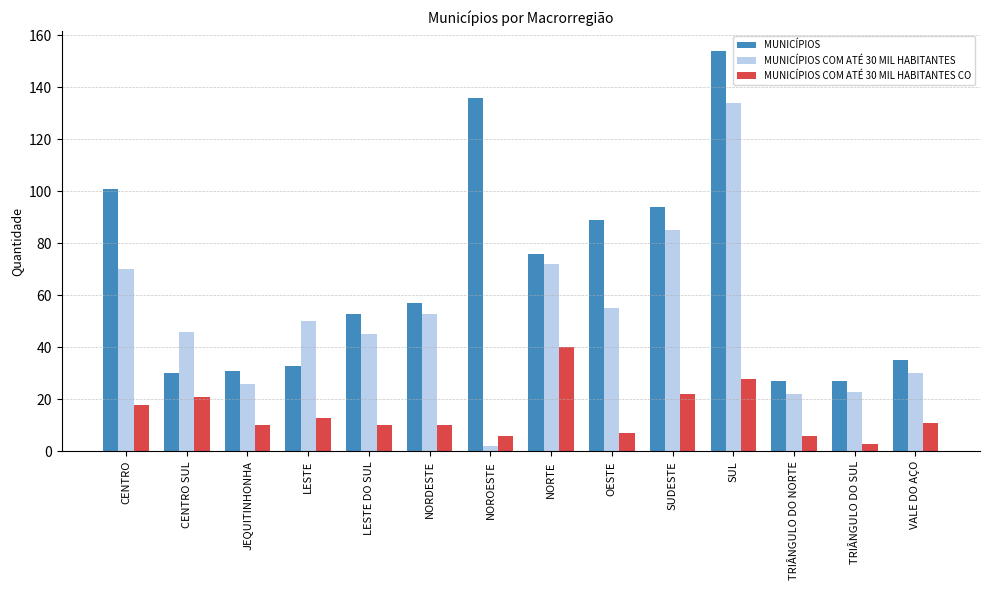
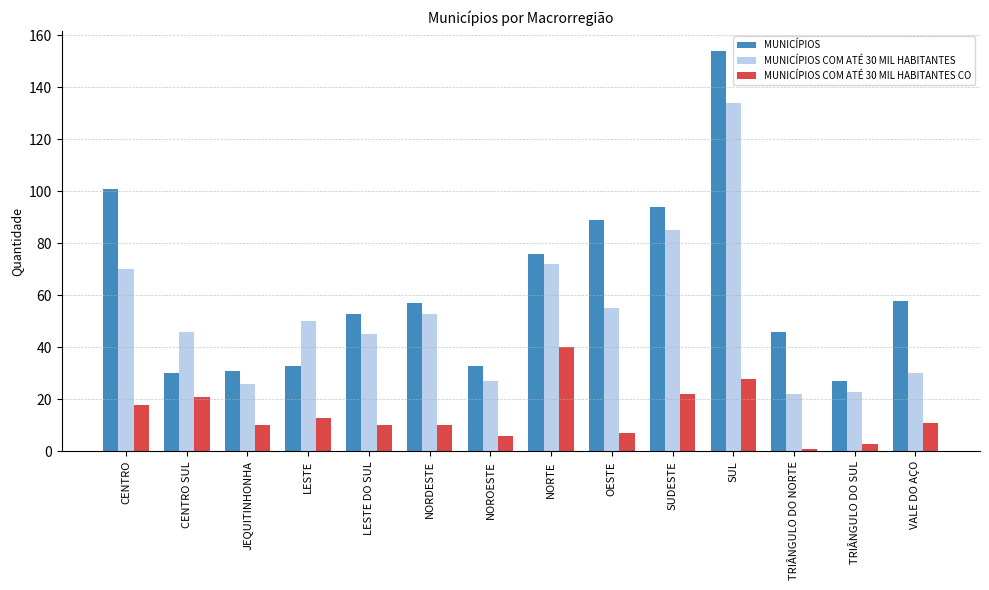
MUNICÍPIOS, NOROESTE: 136 -> 33
MUNICÍPIOS COM ATÉ 30 MIL HABITANTES, NOROESTE: 2 -> 27
MUNICÍPIOS, TRIÂNGULO DO NORTE: 27 -> 46
MUNICÍPIOS COM ATÉ 30 MIL HABITANTES CO, TRIÂNGULO DO NORTE: 6 -> 1
MUNICÍPIOS, VALE DO AÇO: 35 -> 58
